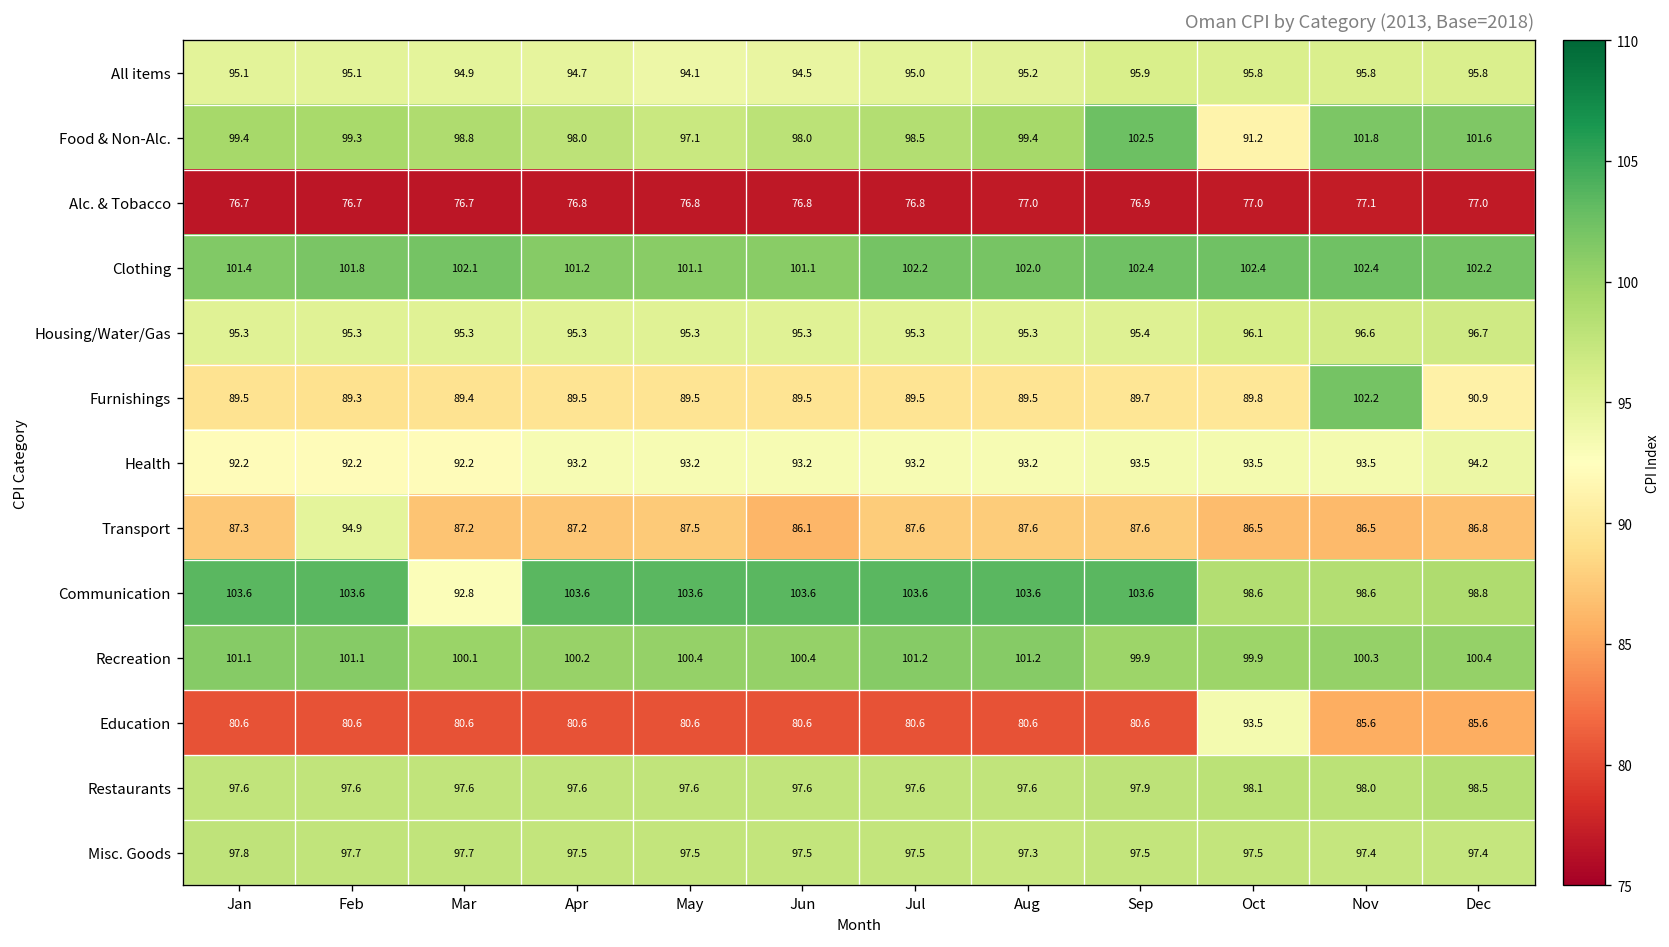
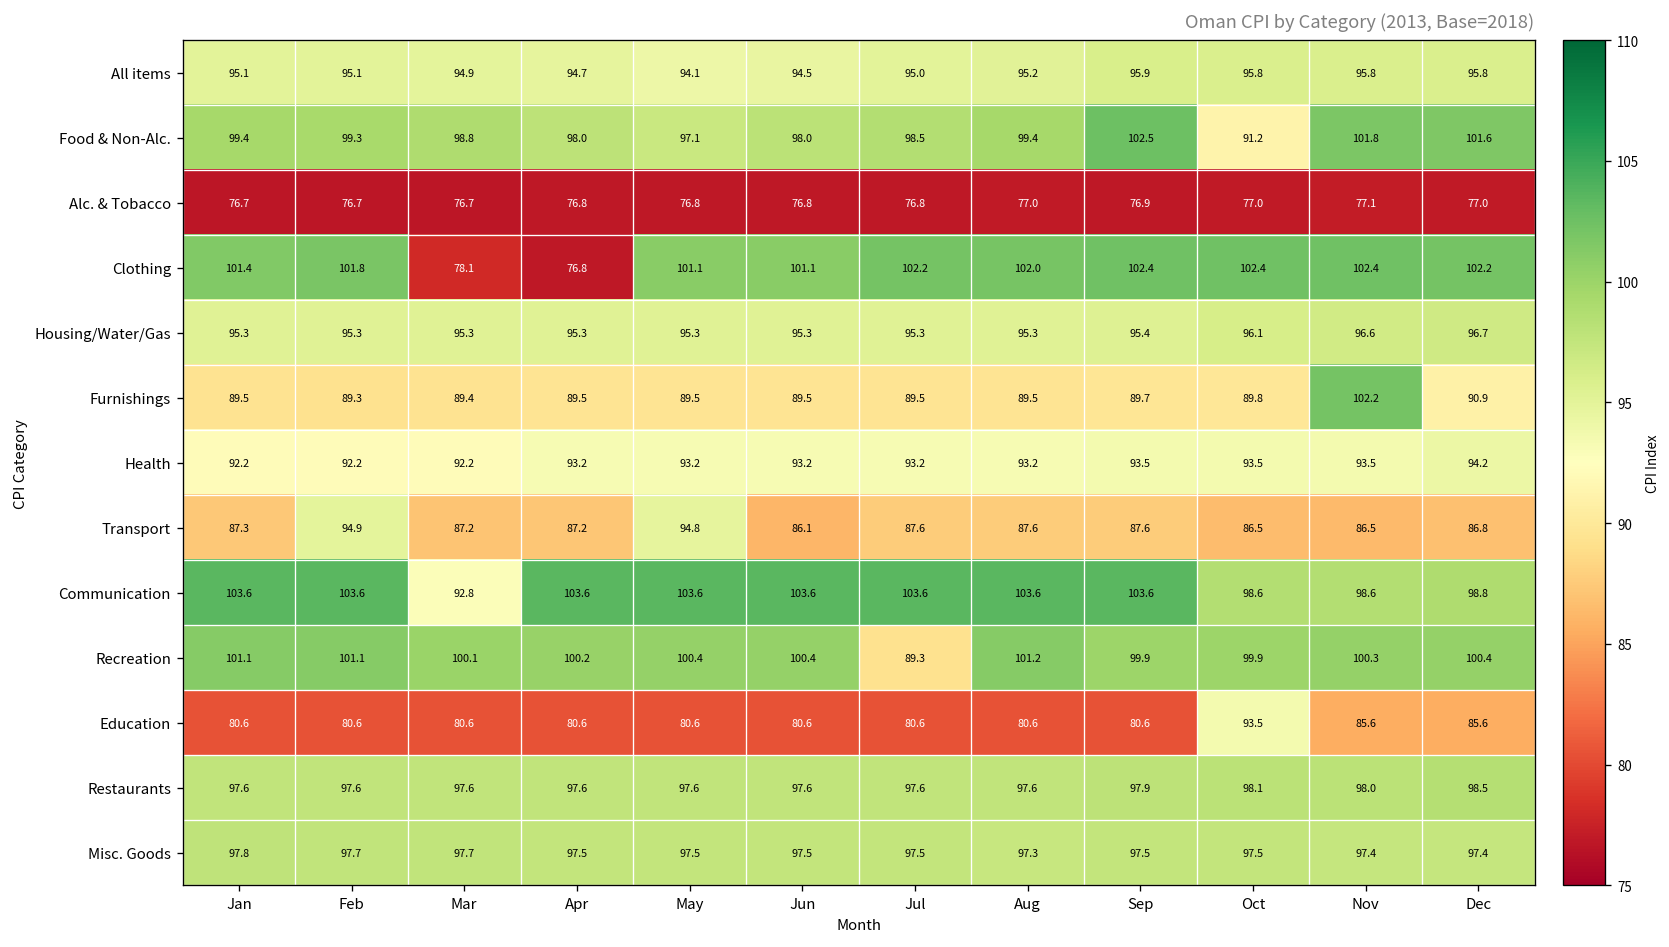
Clothing, Mar: 102.1 -> 78.1
Clothing, Apr: 101.2 -> 76.8
Transport, May: 87.5 -> 94.8
Recreation, Jul: 101.2 -> 89.3
